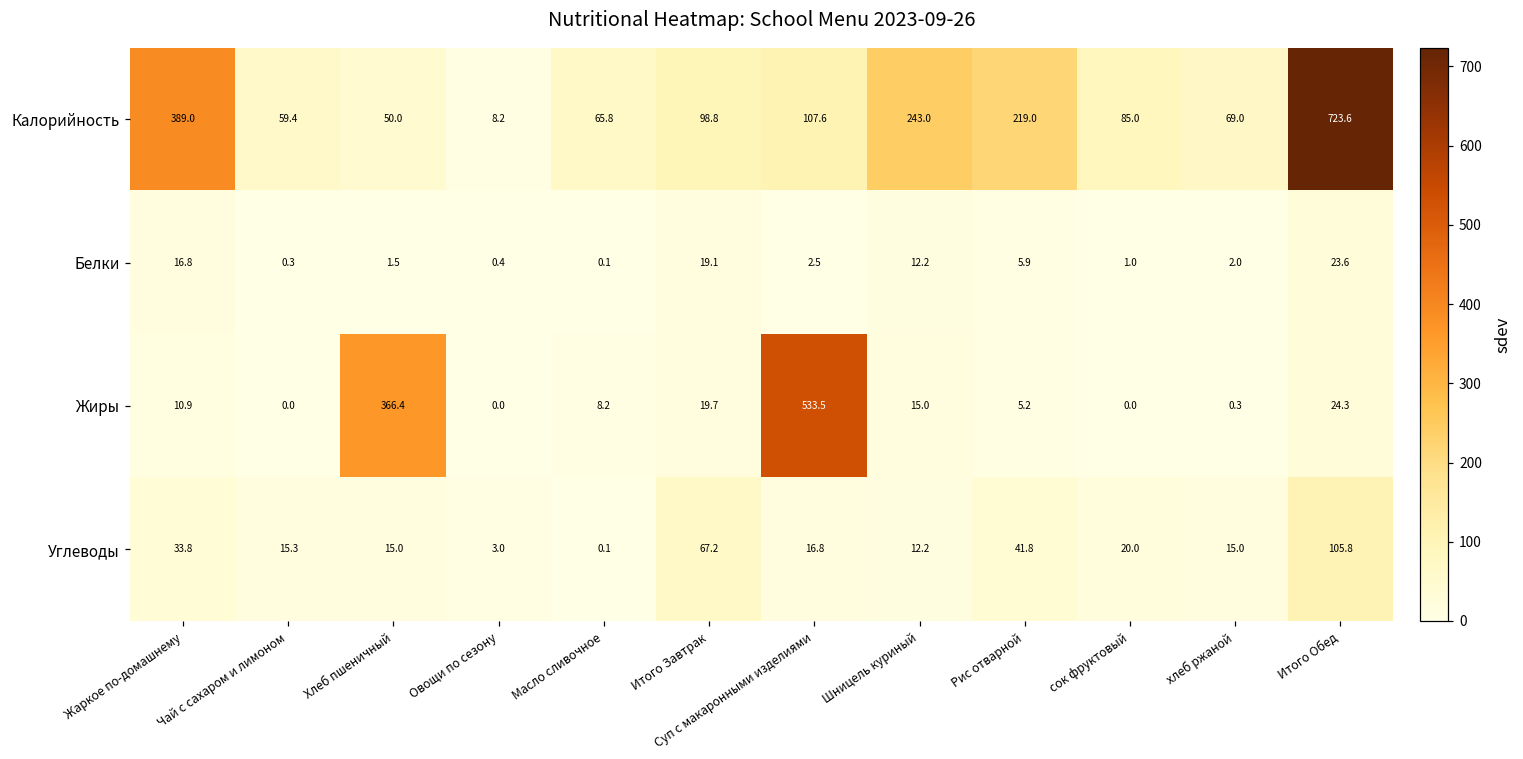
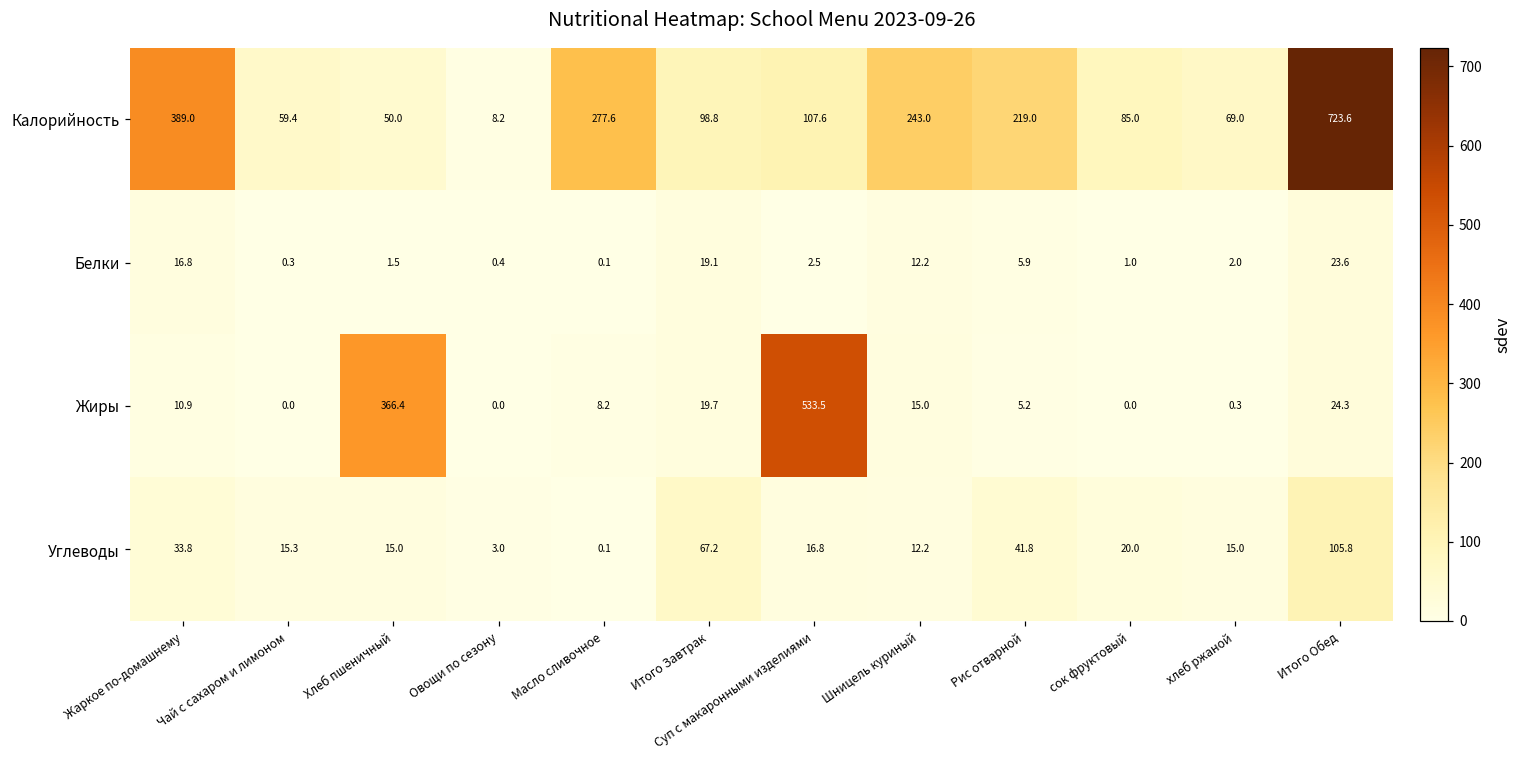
Калорийность, Масло сливочное: 65.8 -> 277.6
